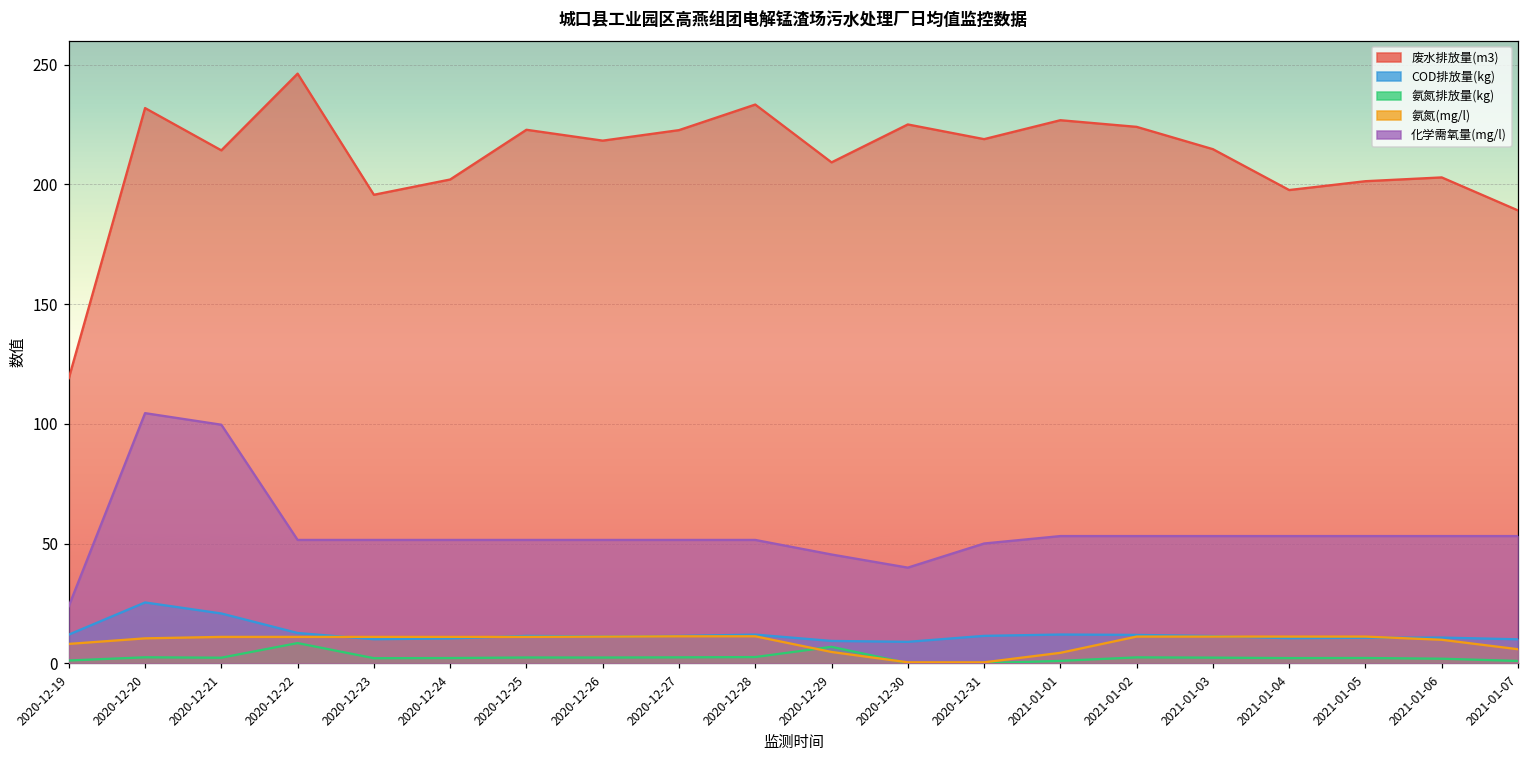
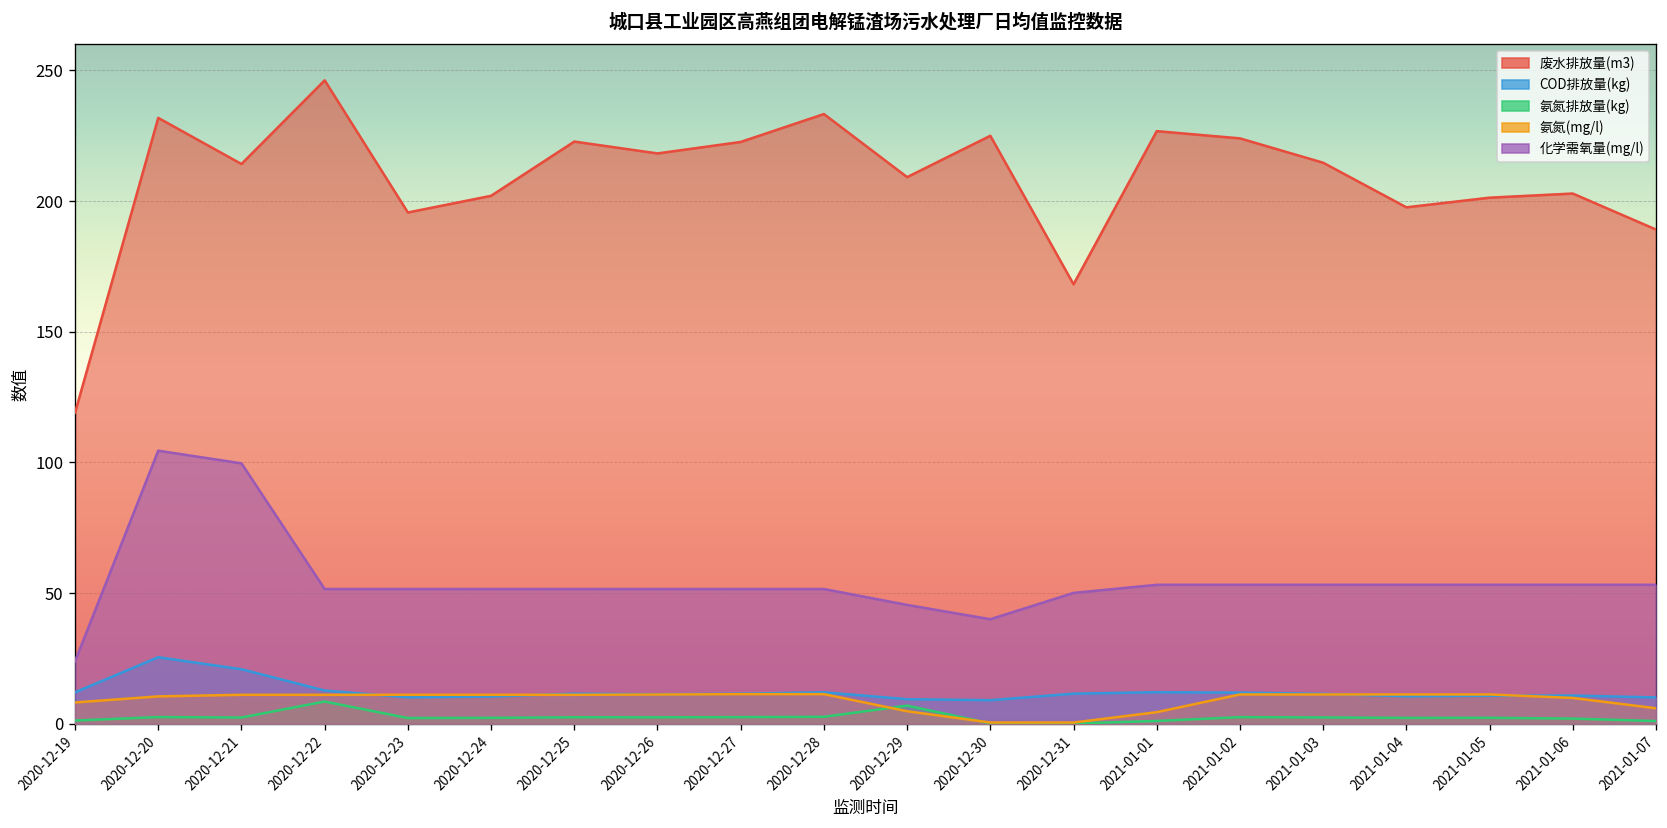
废水排放量(m3), 2020-12-31: 219 -> 168
